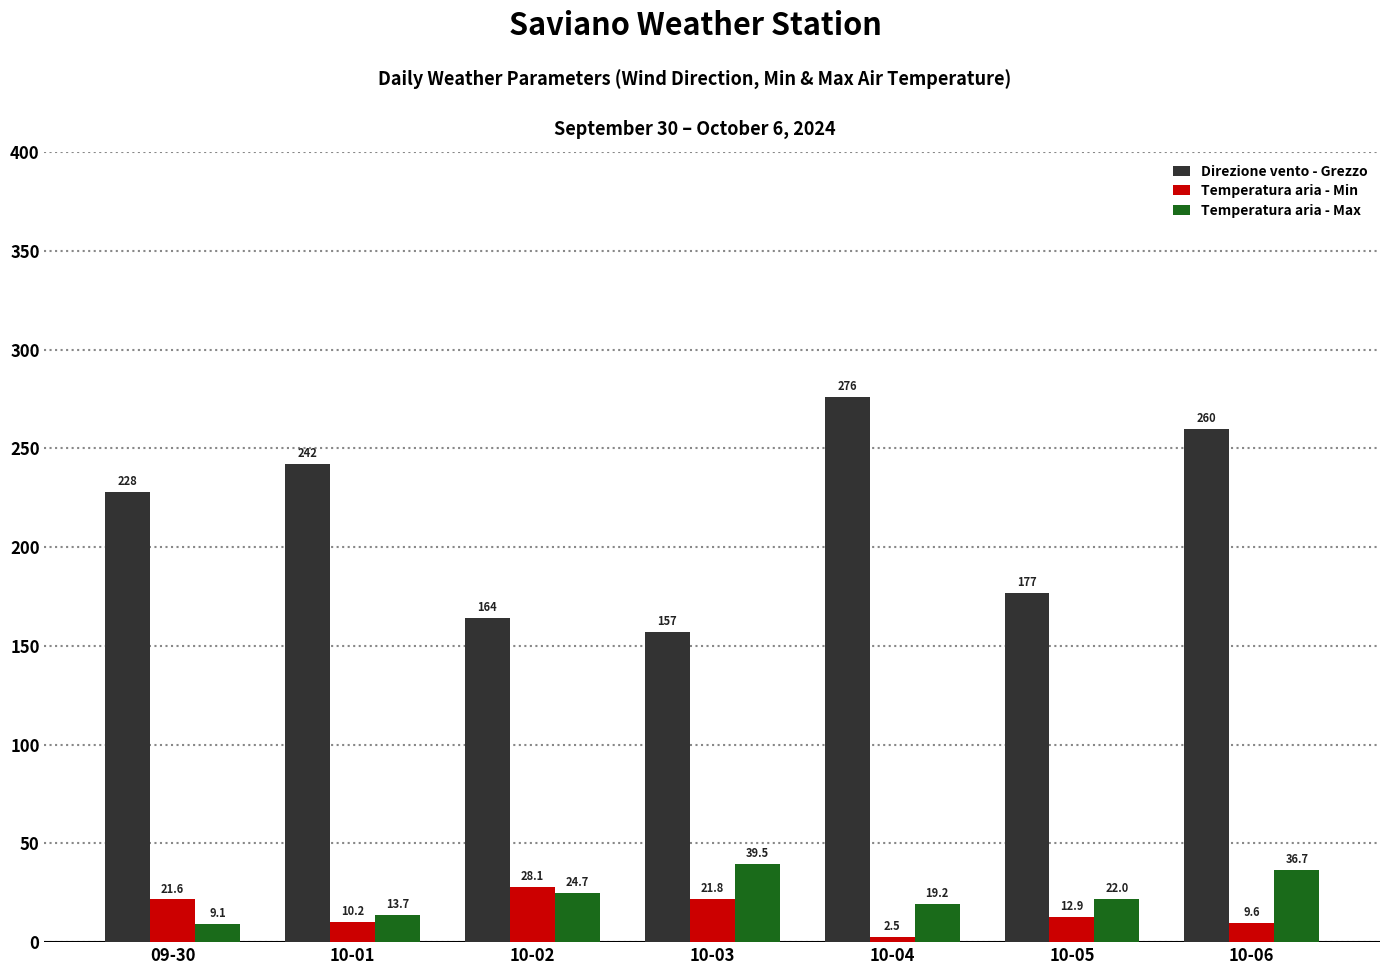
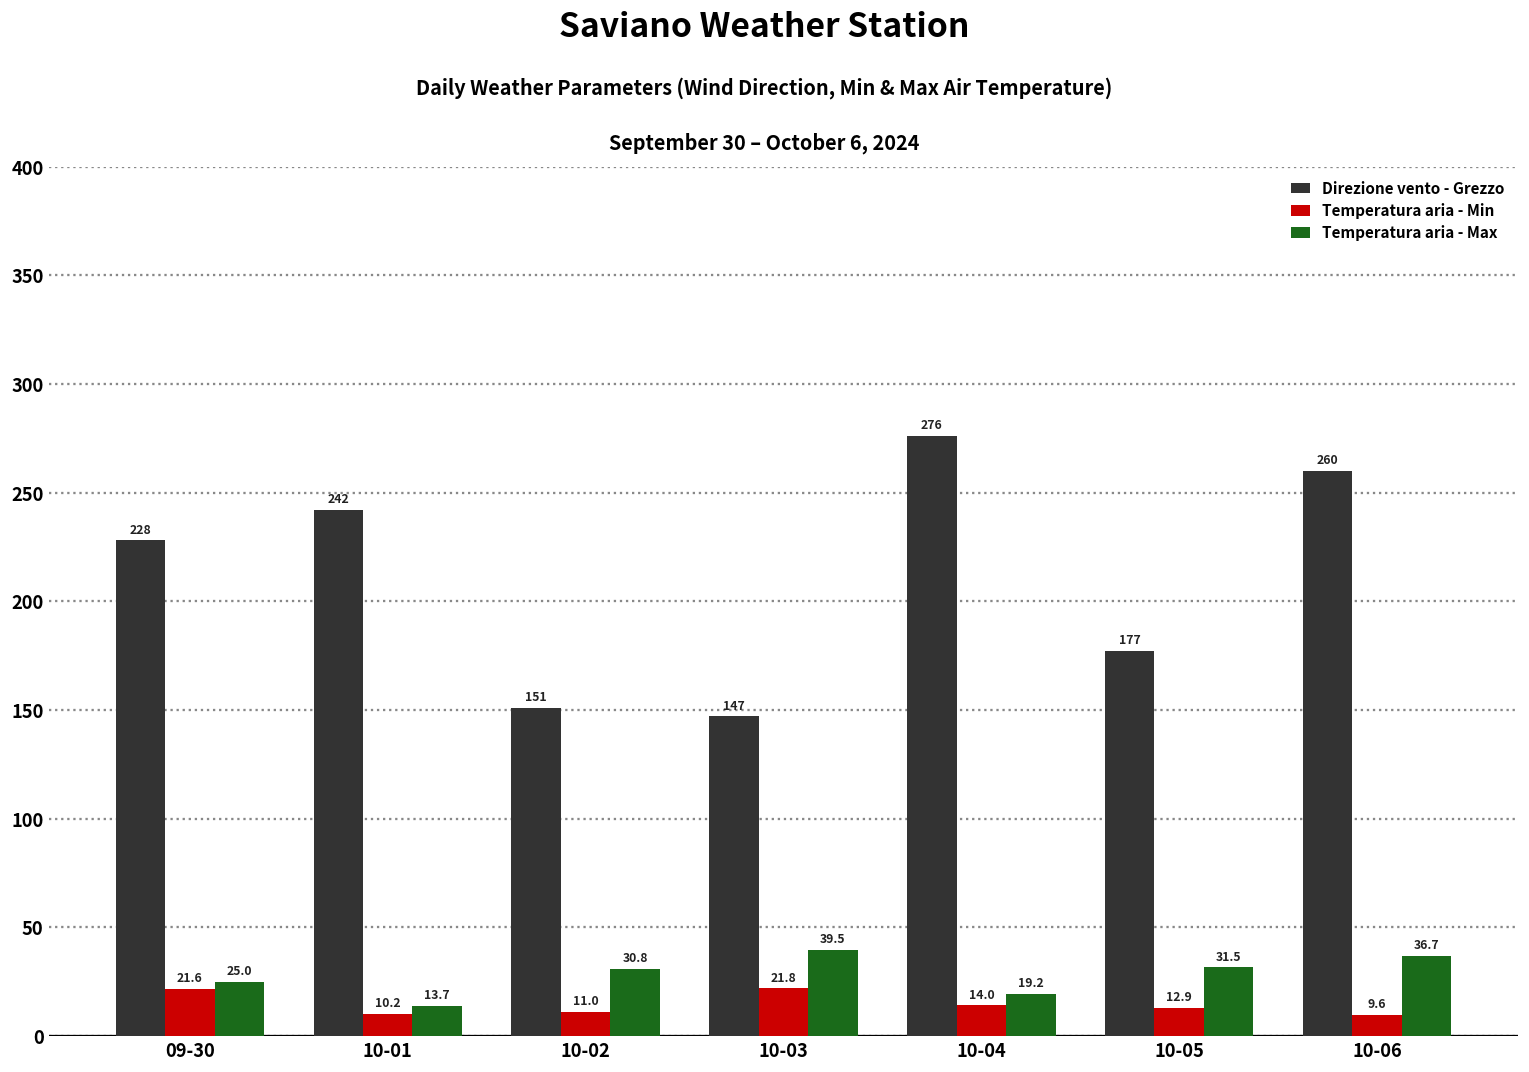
Temperatura aria - Max, 09-30: 9.1 -> 25.0
Direzione vento - Grezzo, 10-02: 164 -> 151
Temperatura aria - Min, 10-02: 28.1 -> 11.0
Temperatura aria - Max, 10-02: 24.7 -> 30.8
Direzione vento - Grezzo, 10-03: 157 -> 147
Temperatura aria - Min, 10-04: 2.5 -> 14.0
Temperatura aria - Max, 10-05: 22.0 -> 31.5
